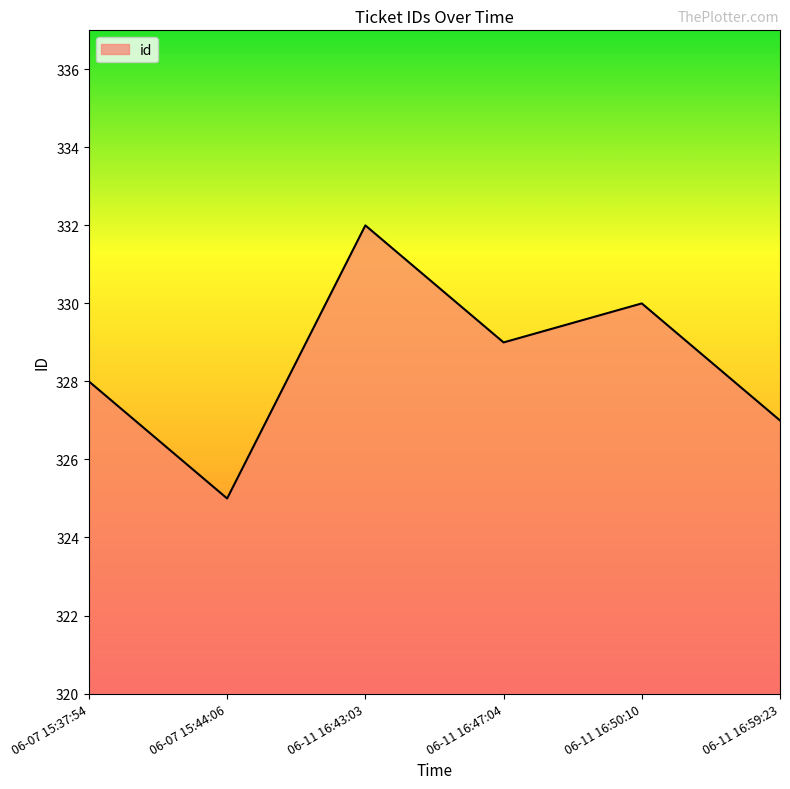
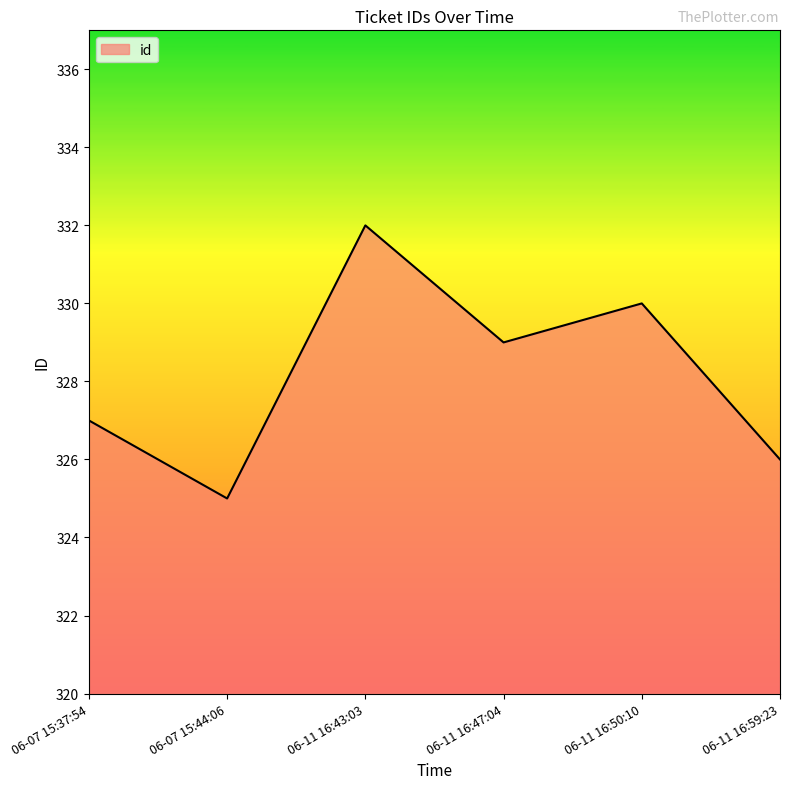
06-07 15:37:54: 328 -> 327
06-11 16:59:23: 327 -> 326
